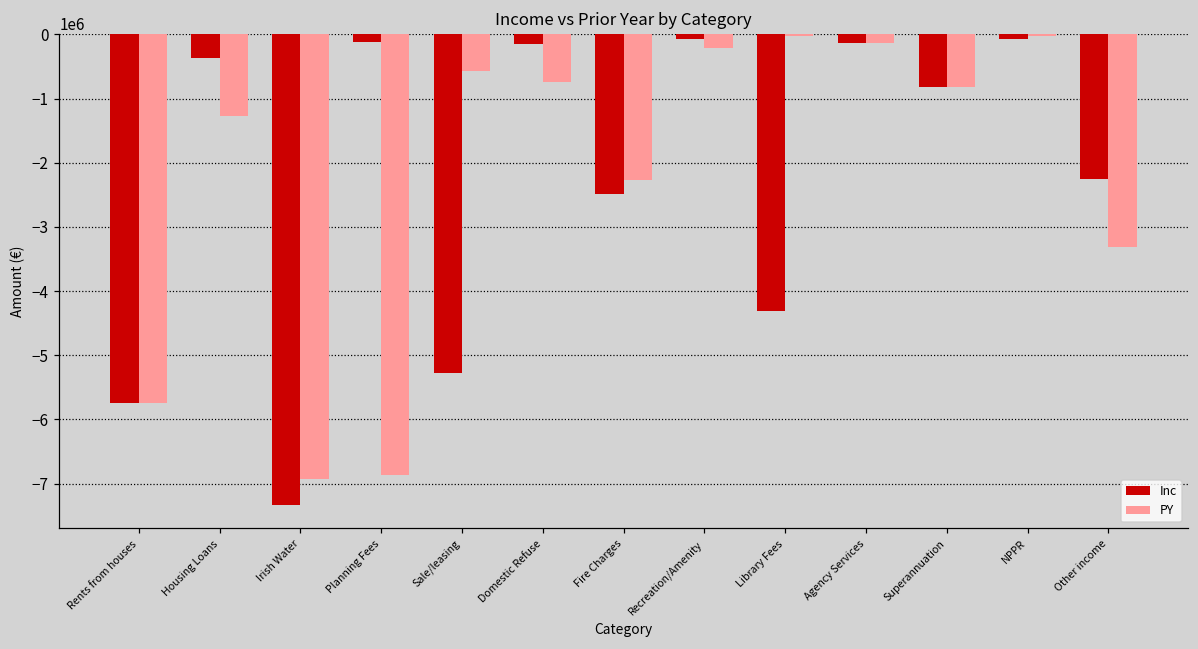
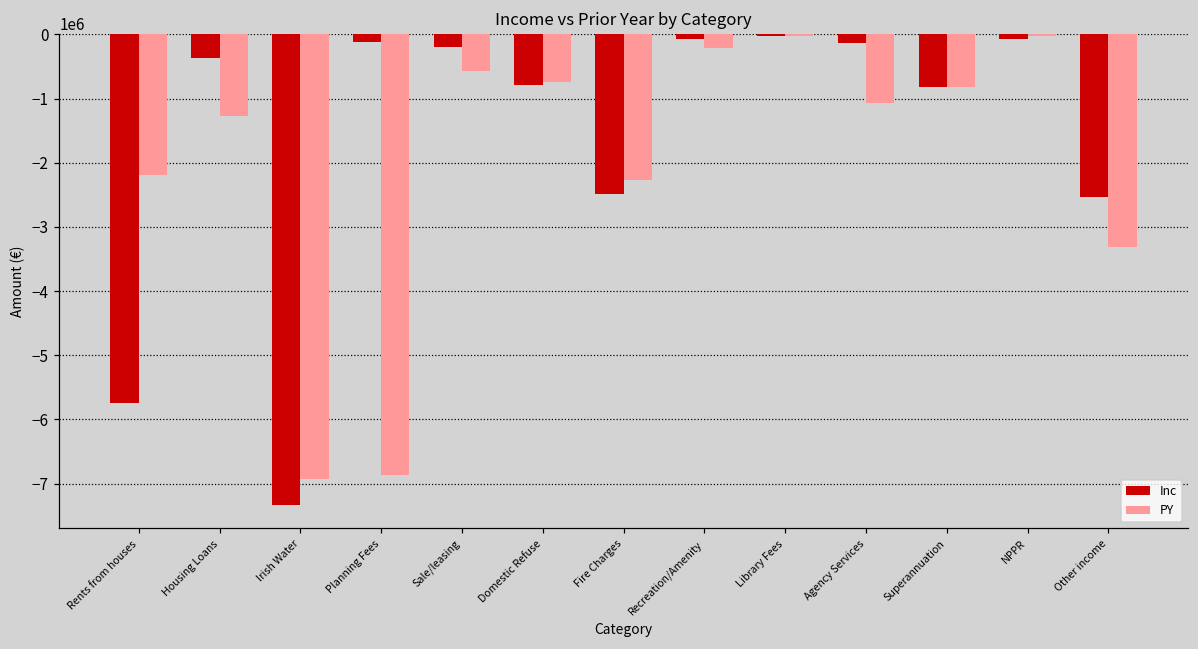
PY, Rents from houses: -5700000 -> -2200000
Inc, Sale/leasing: -5300000 -> -200000
Inc, Domestic Refuse: -200000 -> -800000
Inc, Library Fees: -4300000 -> 0
PY, Agency Services: -100000 -> -1100000
Inc, Other income: -2300000 -> -2500000
